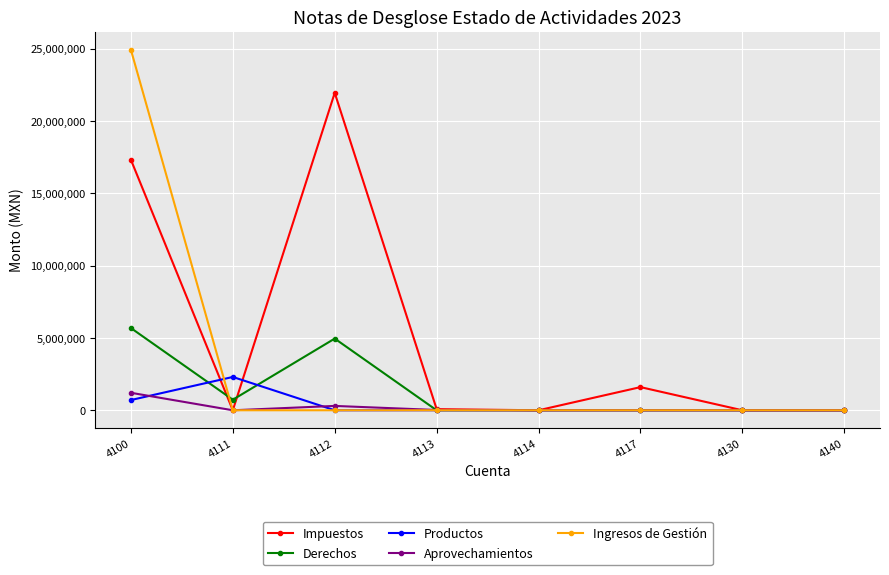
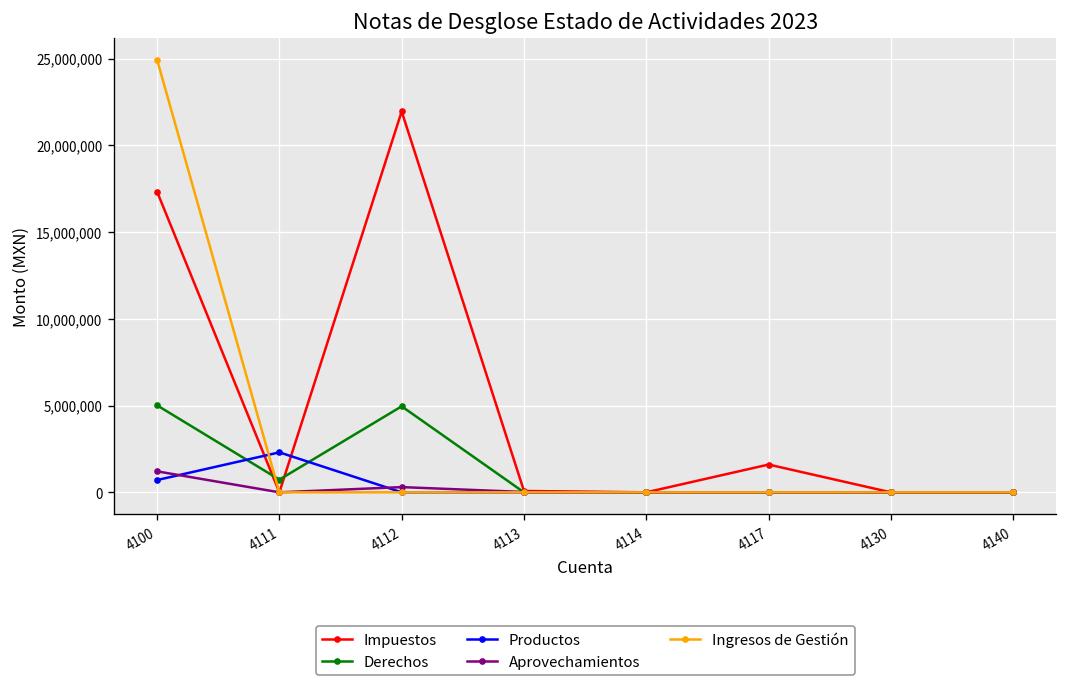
Derechos, 4100: 5,700,000 -> 5,000,000
